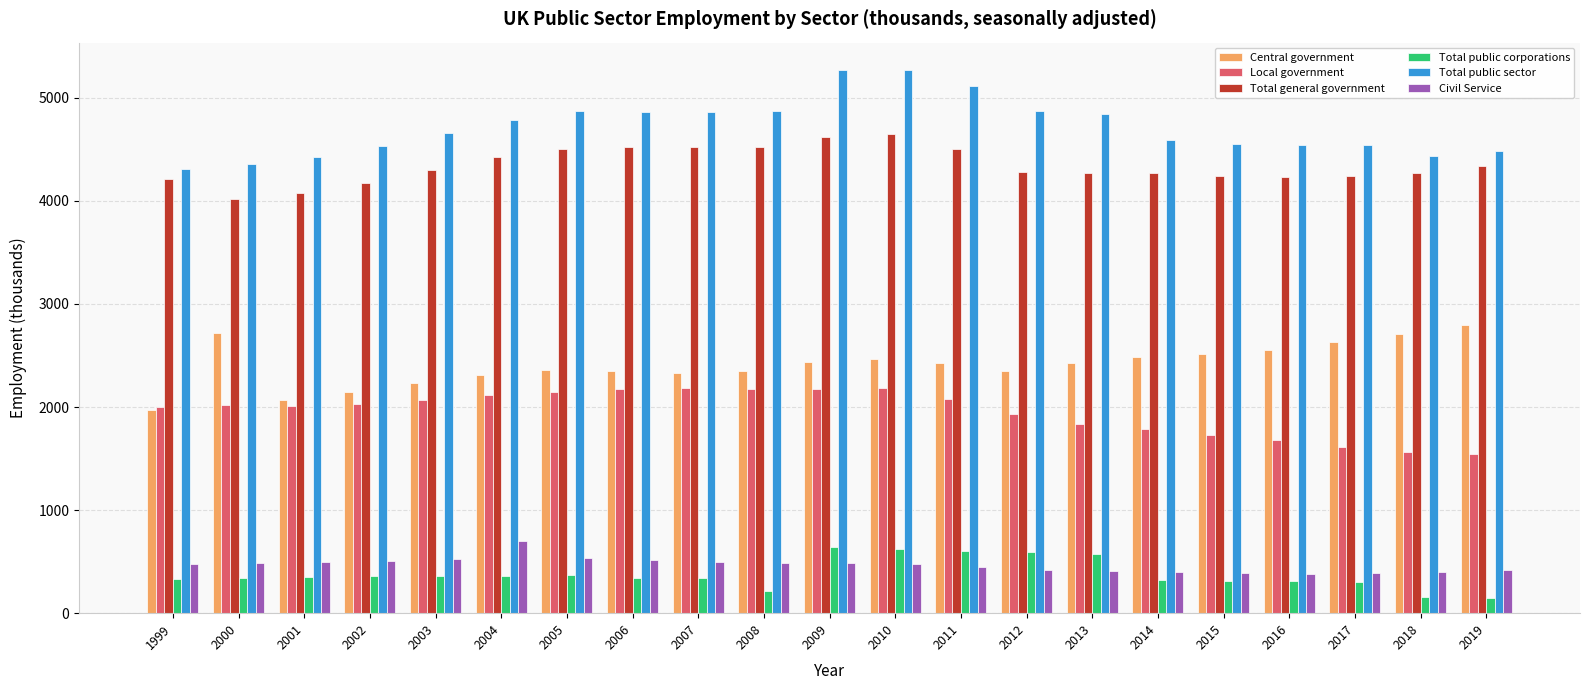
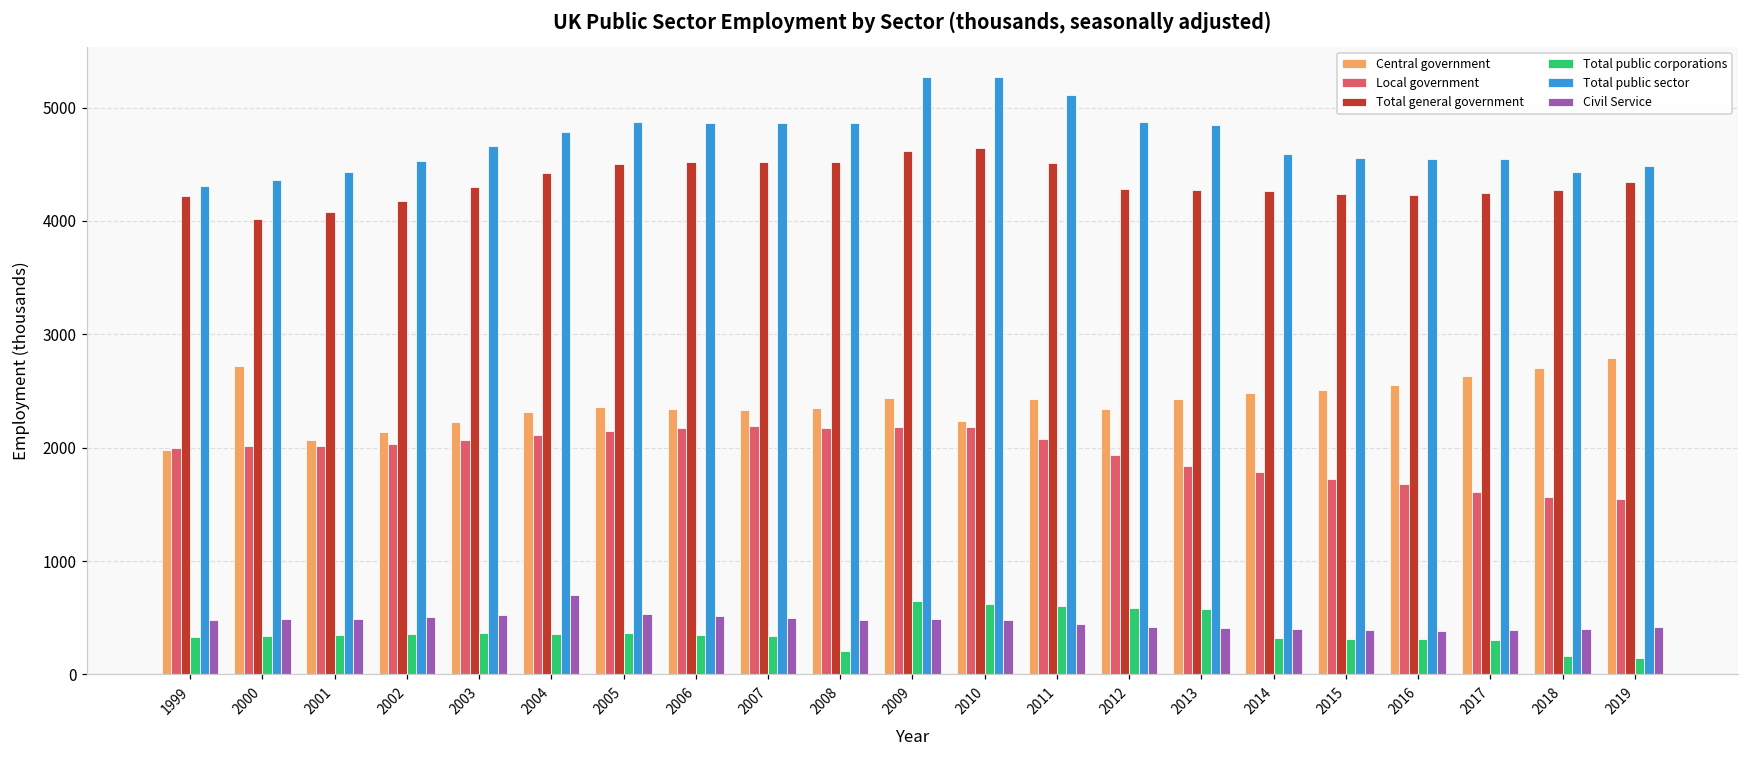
Central government, 2010: 2460 -> 2230
